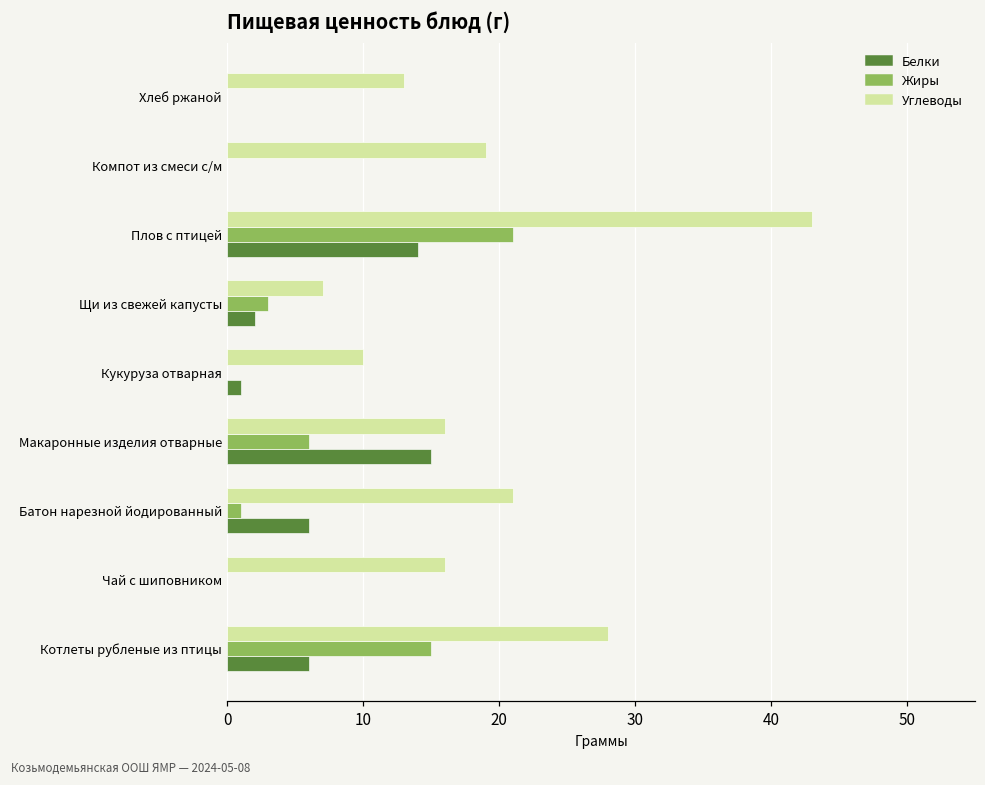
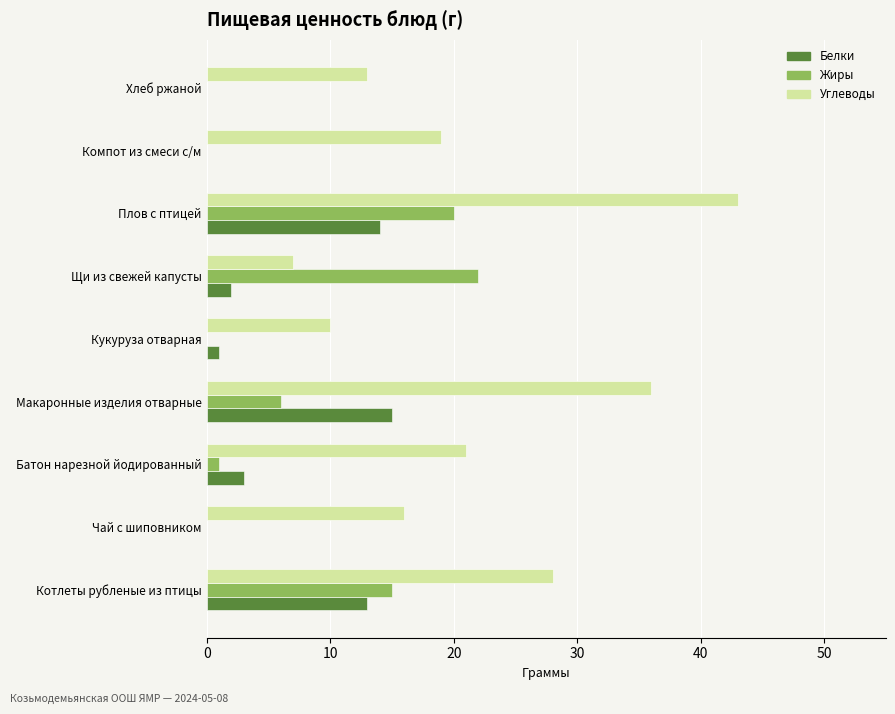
Жиры, Плов с птицей: 21 -> 20
Жиры, Щи из свежей капусты: 3 -> 22
Углеводы, Макаронные изделия отварные: 16 -> 36
Белки, Батон нарезной йодированный: 6 -> 3
Белки, Котлеты рубленые из птицы: 6 -> 13
